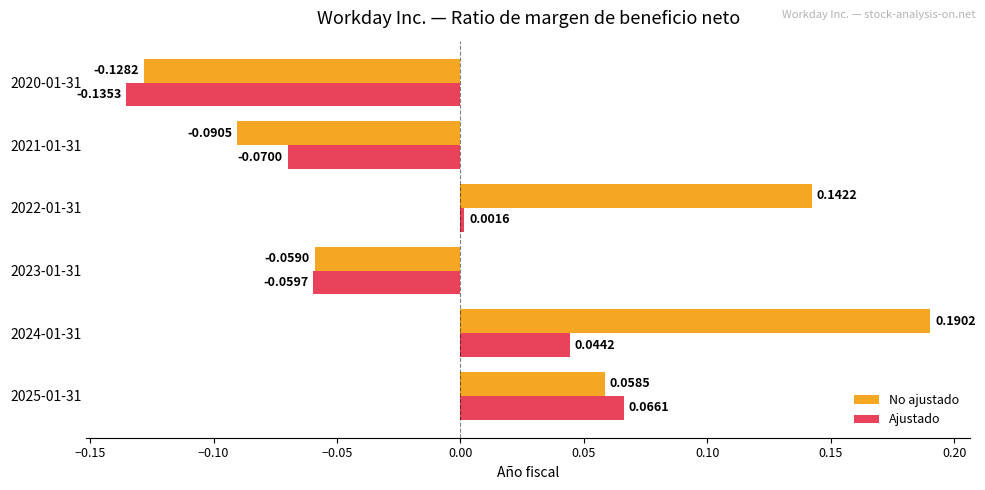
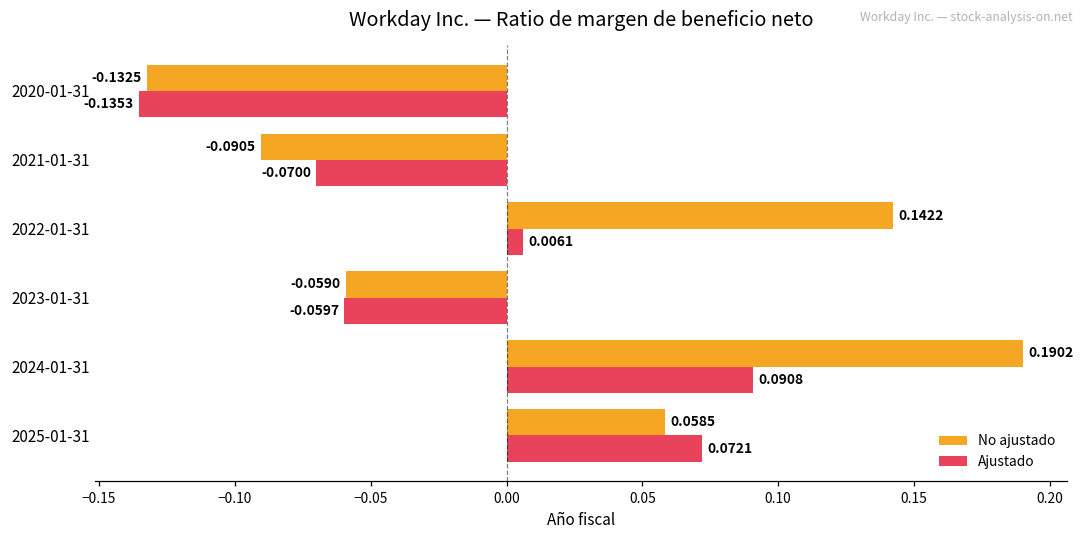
No ajustado, 2020-01-31: -0.1282 -> -0.1325
Ajustado, 2022-01-31: 0.0016 -> 0.0061
Ajustado, 2024-01-31: 0.0442 -> 0.0908
Ajustado, 2025-01-31: 0.0661 -> 0.0721
